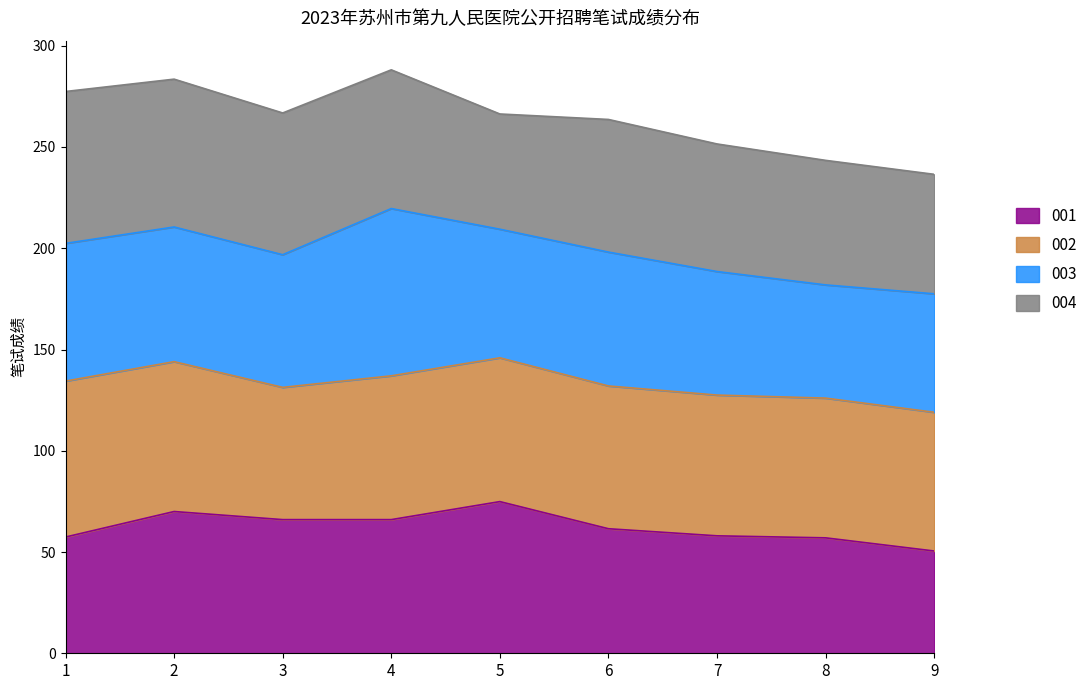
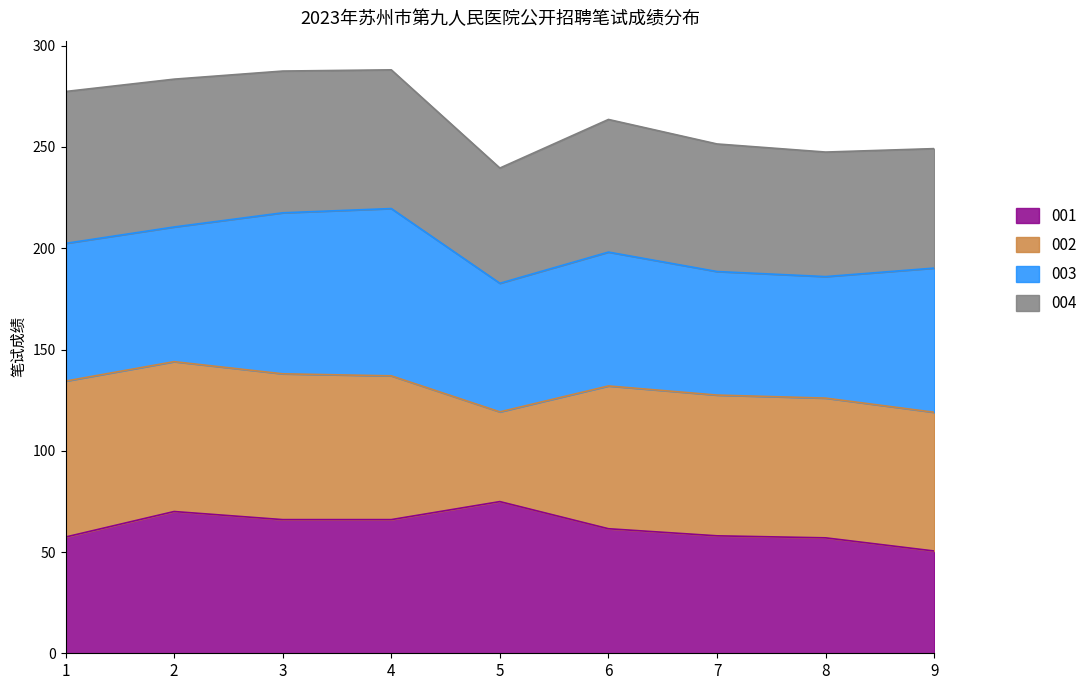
002, 3: 65 -> 72
003, 3: 66 -> 80
002, 5: 71 -> 44
003, 8: 56 -> 60
003, 9: 59 -> 71
